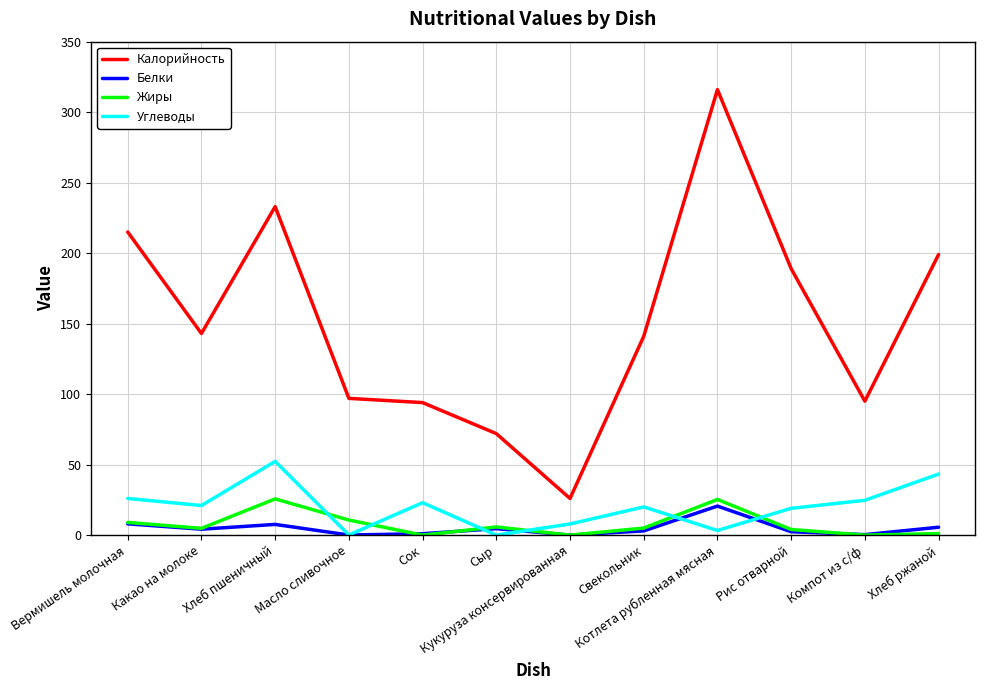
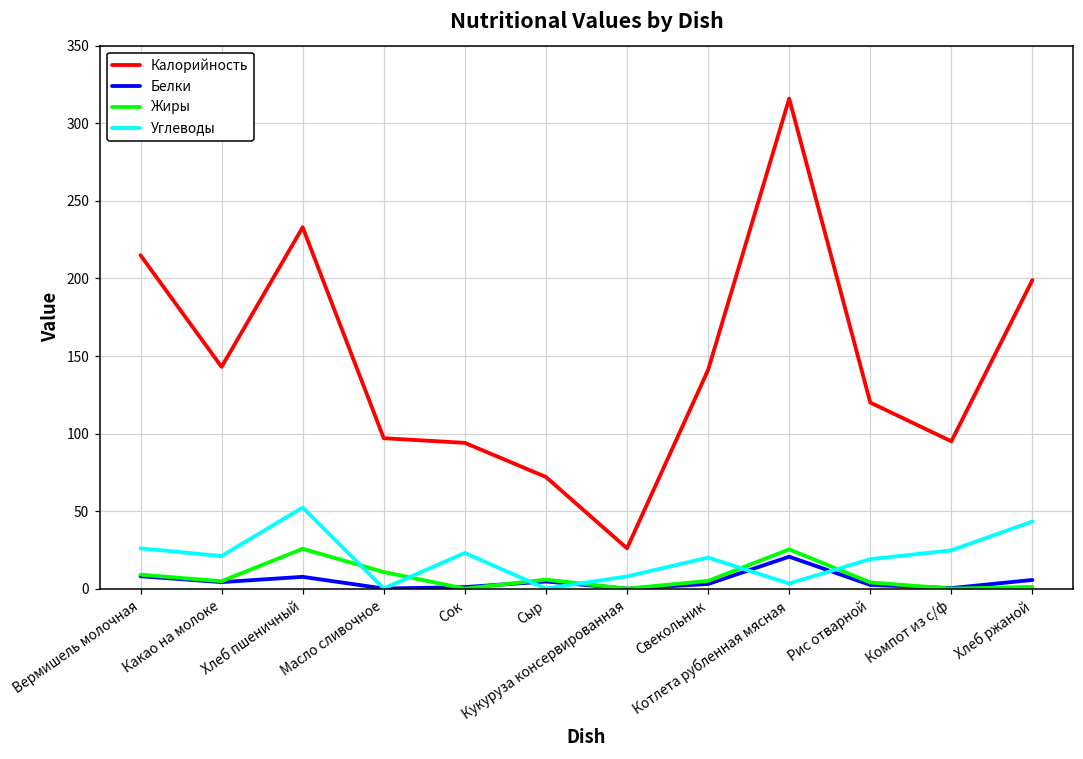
Калорийность, Рис отварной: 189 -> 120
